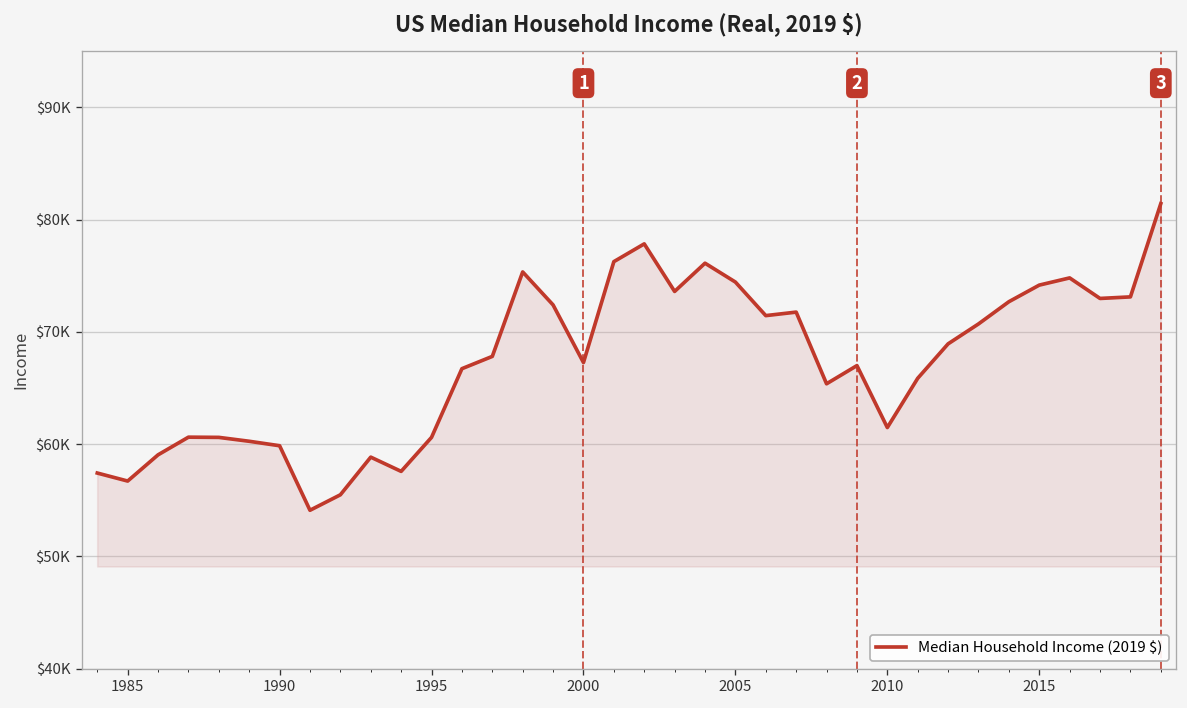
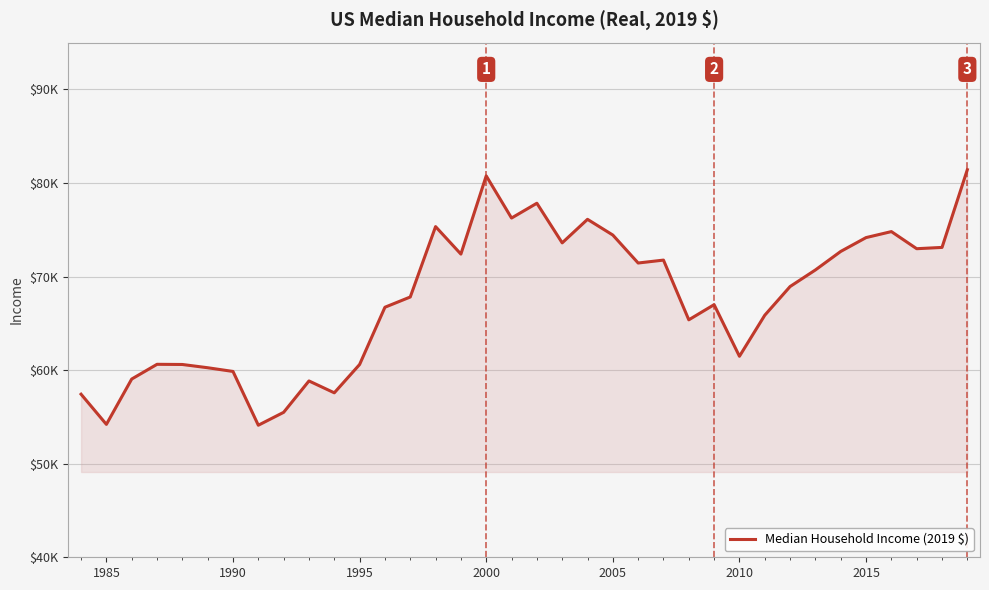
1985: $57000 -> $54000
2000: $67000 -> $81000
